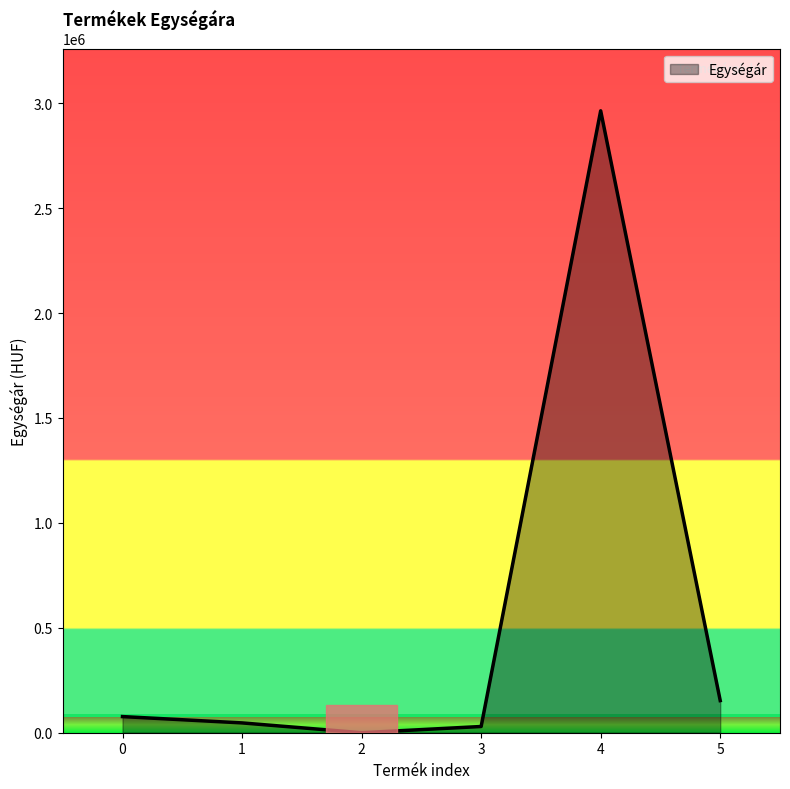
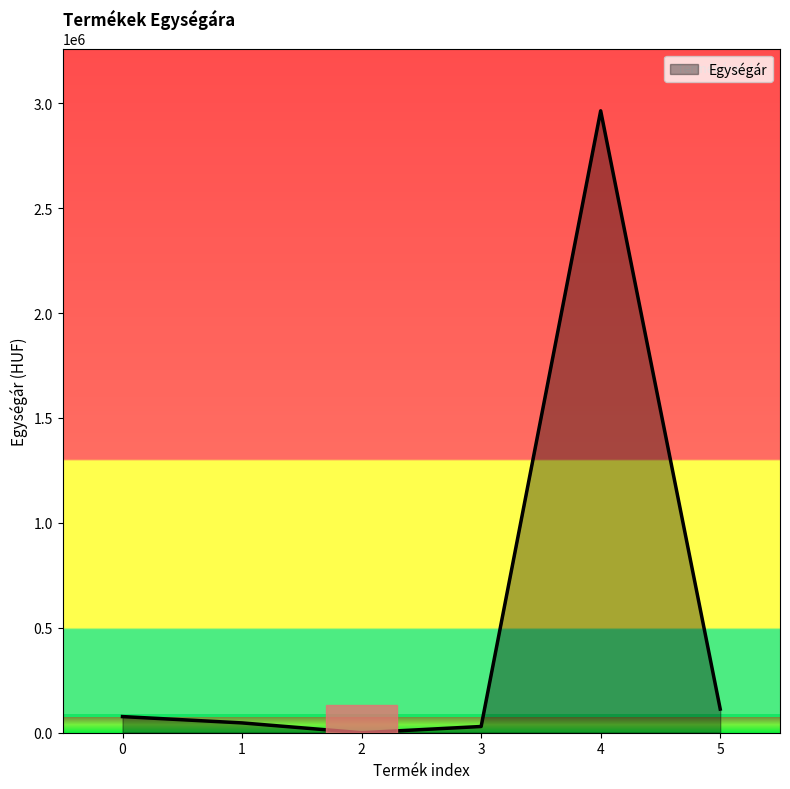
5: 150000 -> 110000
